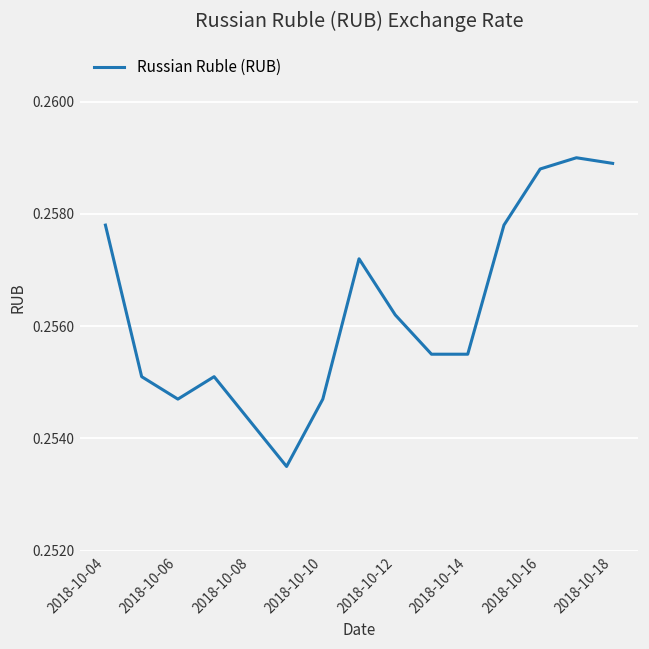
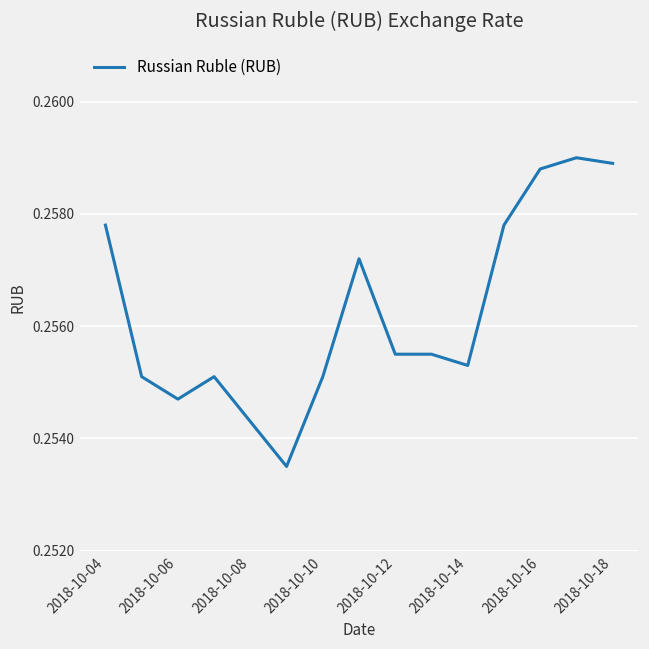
2018-10-10: 0.2547 -> 0.2551
2018-10-12: 0.2562 -> 0.2555
2018-10-14: 0.2555 -> 0.2553
